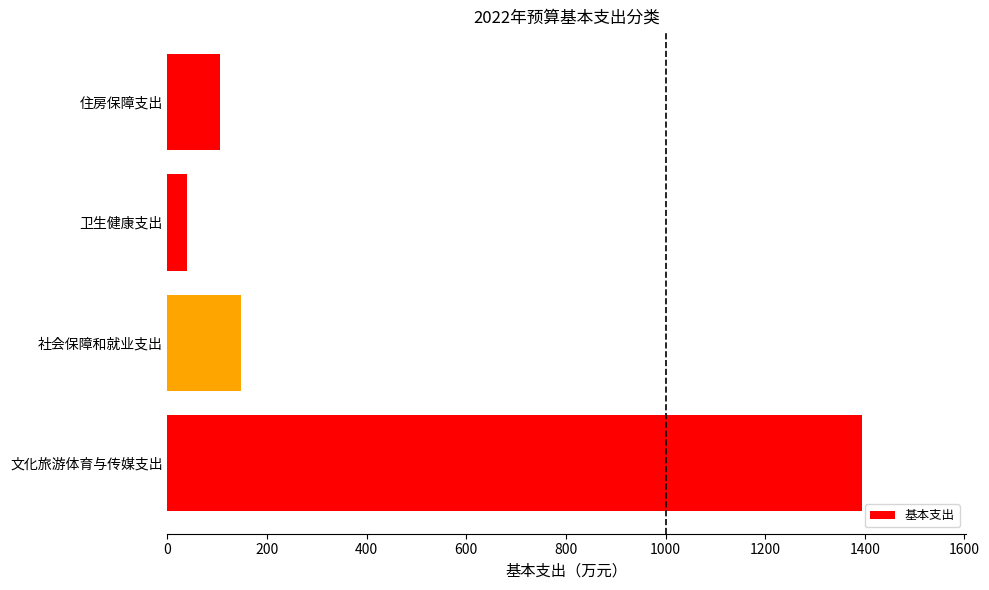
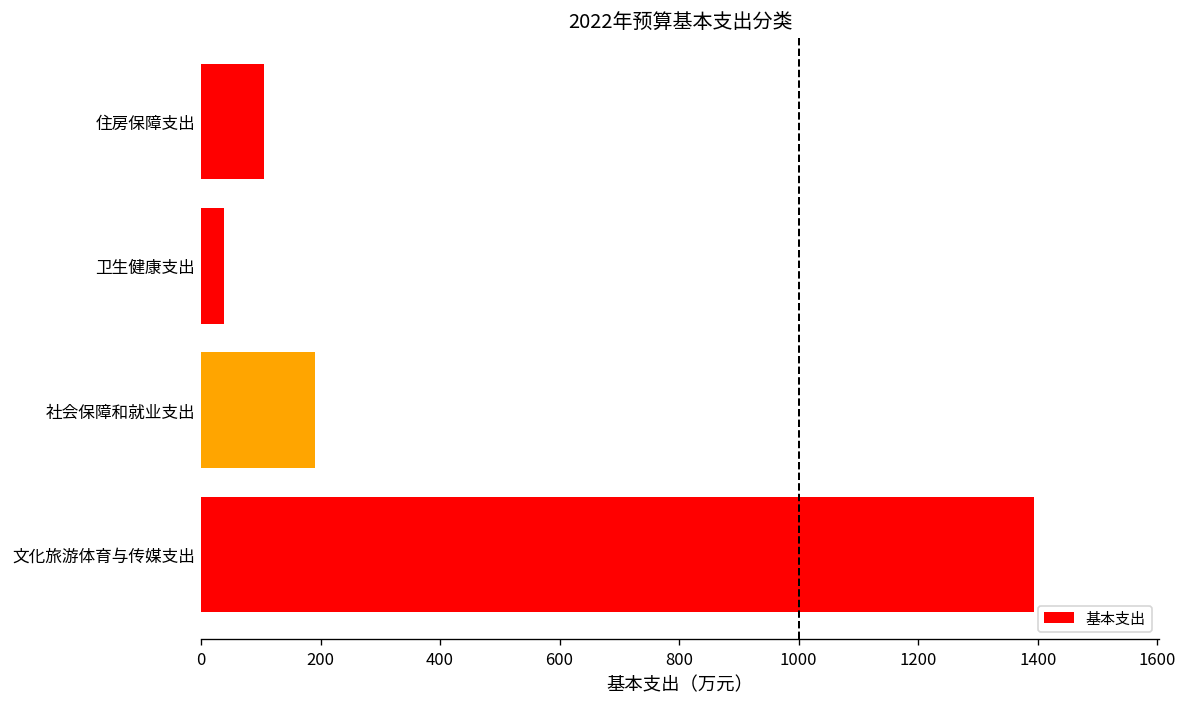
社会保障和就业支出: 150 -> 190
